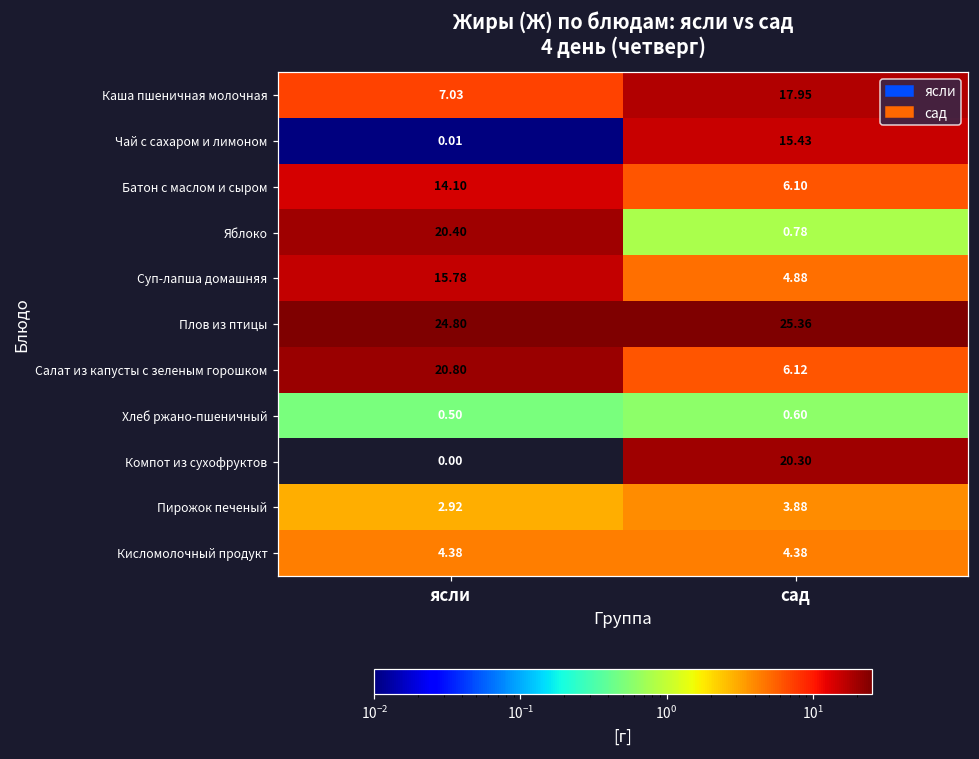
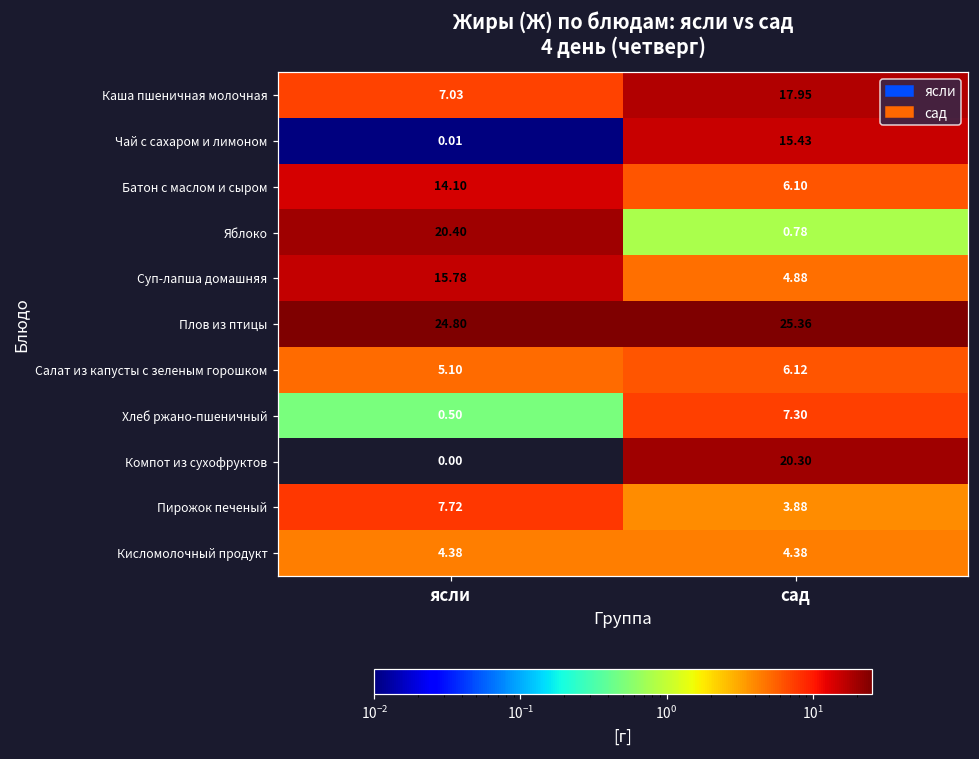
Салат из капусты с зеленым горошком, ясли: 20.80 -> 5.10
Хлеб ржано-пшеничный, сад: 0.60 -> 7.30
Пирожок печеный, ясли: 2.92 -> 7.72
